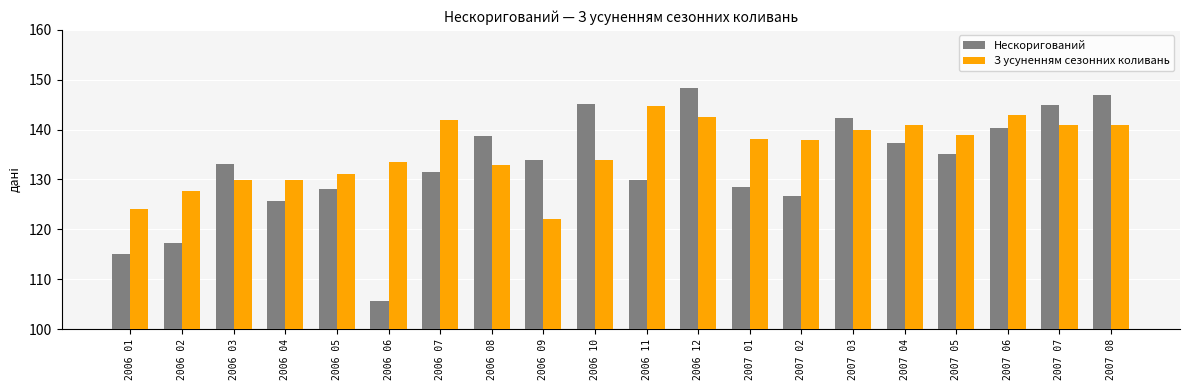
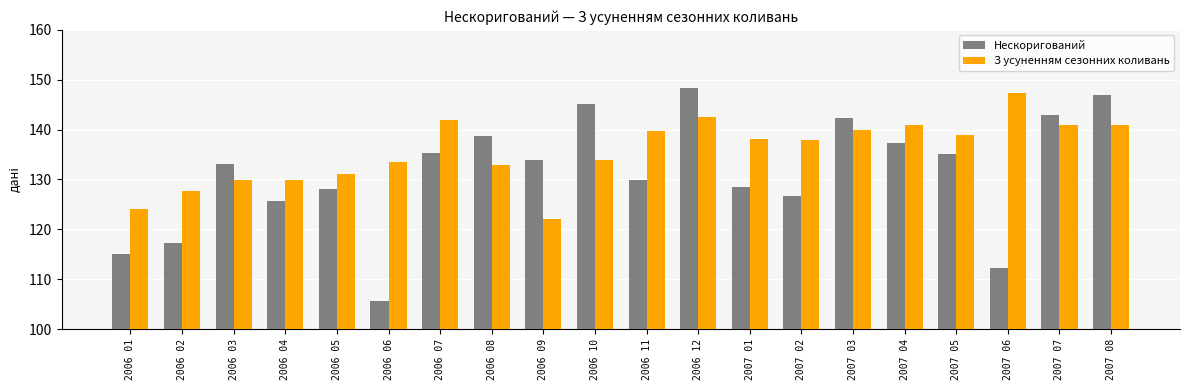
Нескоригований, 2006 07: 132 -> 135
З усуненням сезонних коливань, 2006 11: 145 -> 140
Нескоригований, 2007 06: 140 -> 112
З усуненням сезонних коливань, 2007 06: 143 -> 147
Нескоригований, 2007 07: 145 -> 143
